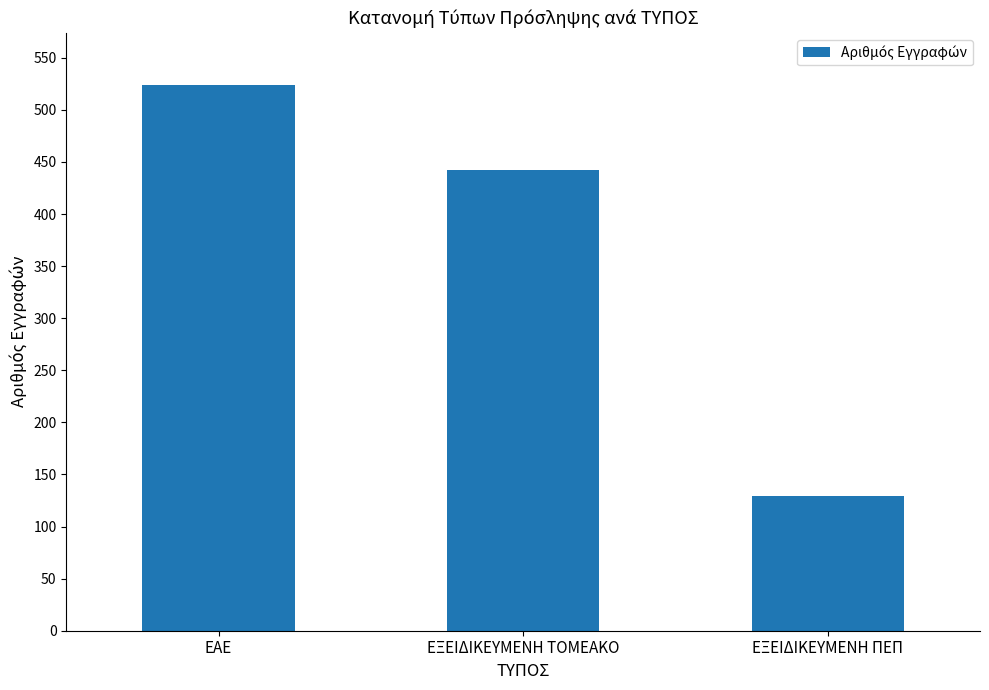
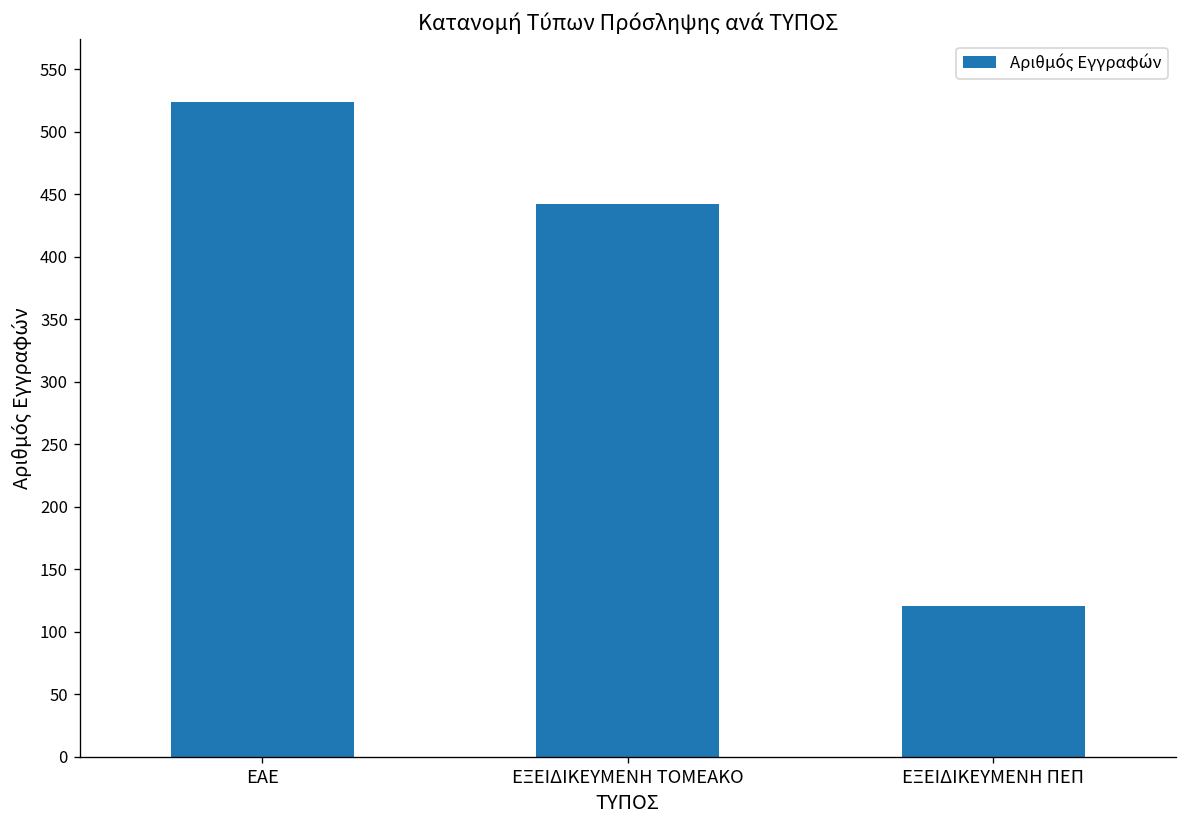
ΕΞΕΙΔΙΚΕΥΜΕΝΗ ΠΕΠ: 129 -> 121
